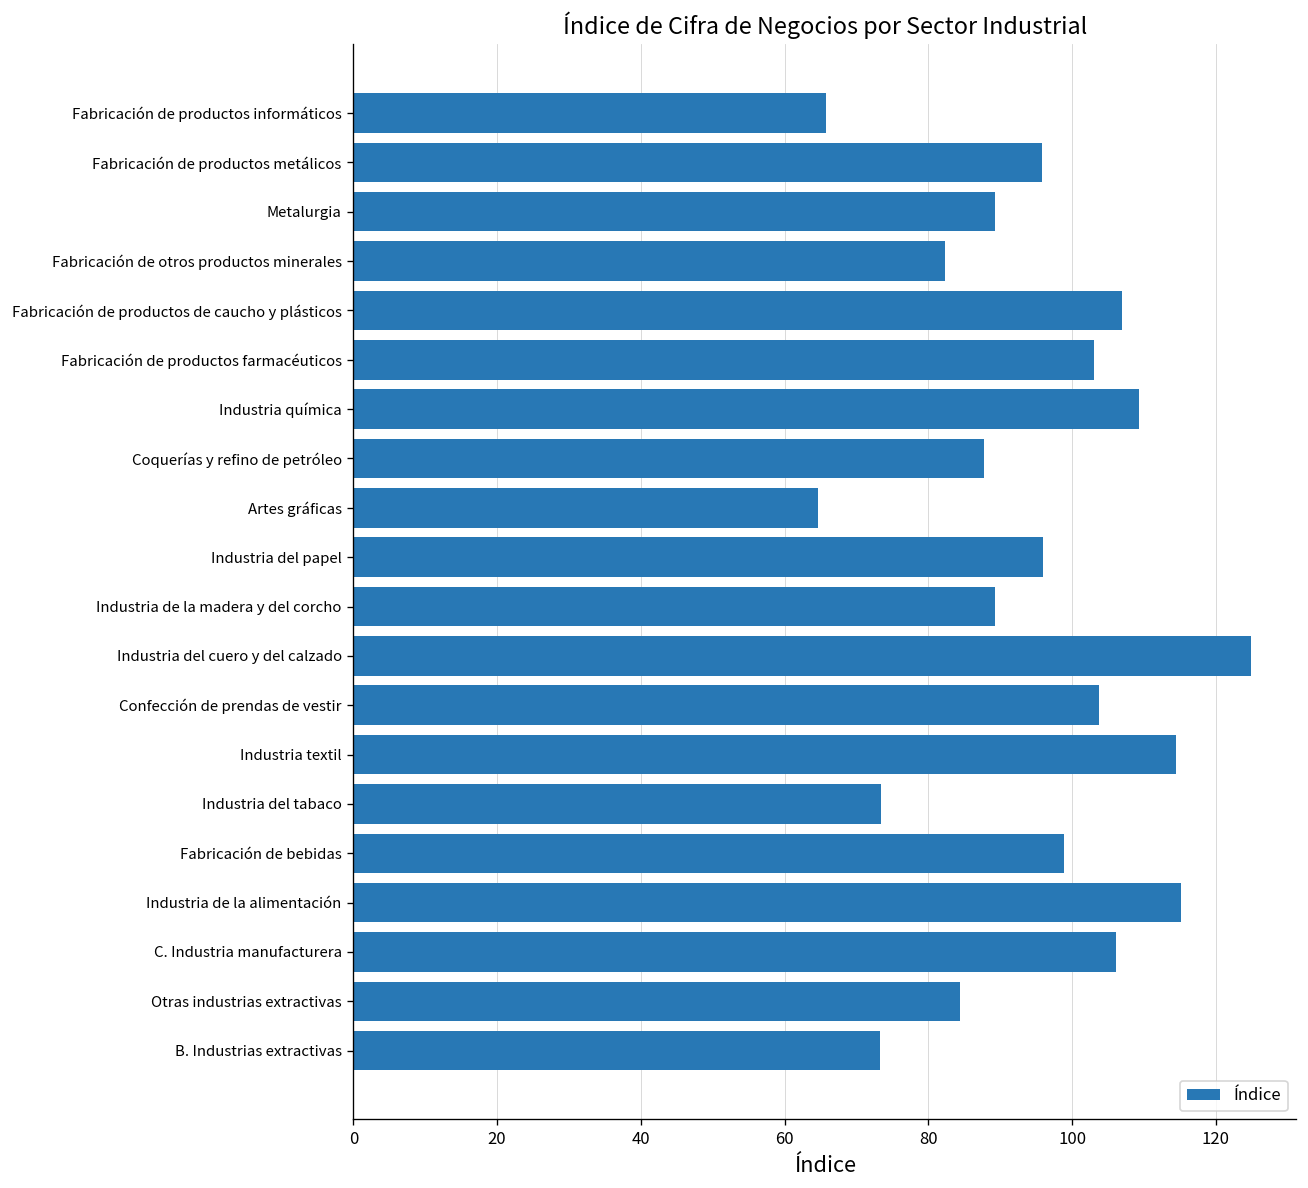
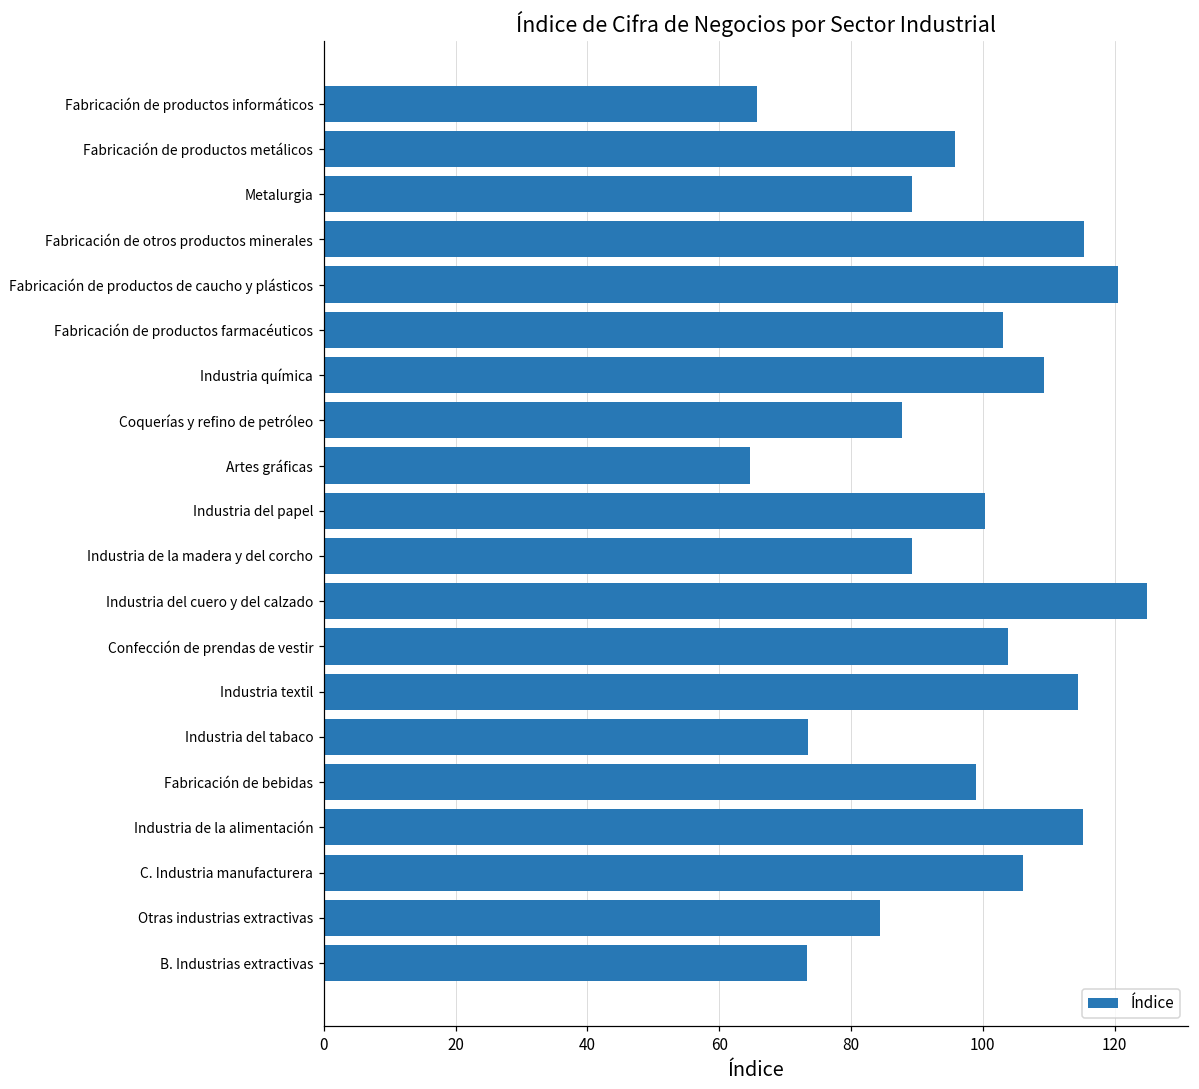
Fabricación de otros productos minerales: 82 -> 115
Fabricación de productos de caucho y plásticos: 107 -> 121
Industria del papel: 96 -> 100
